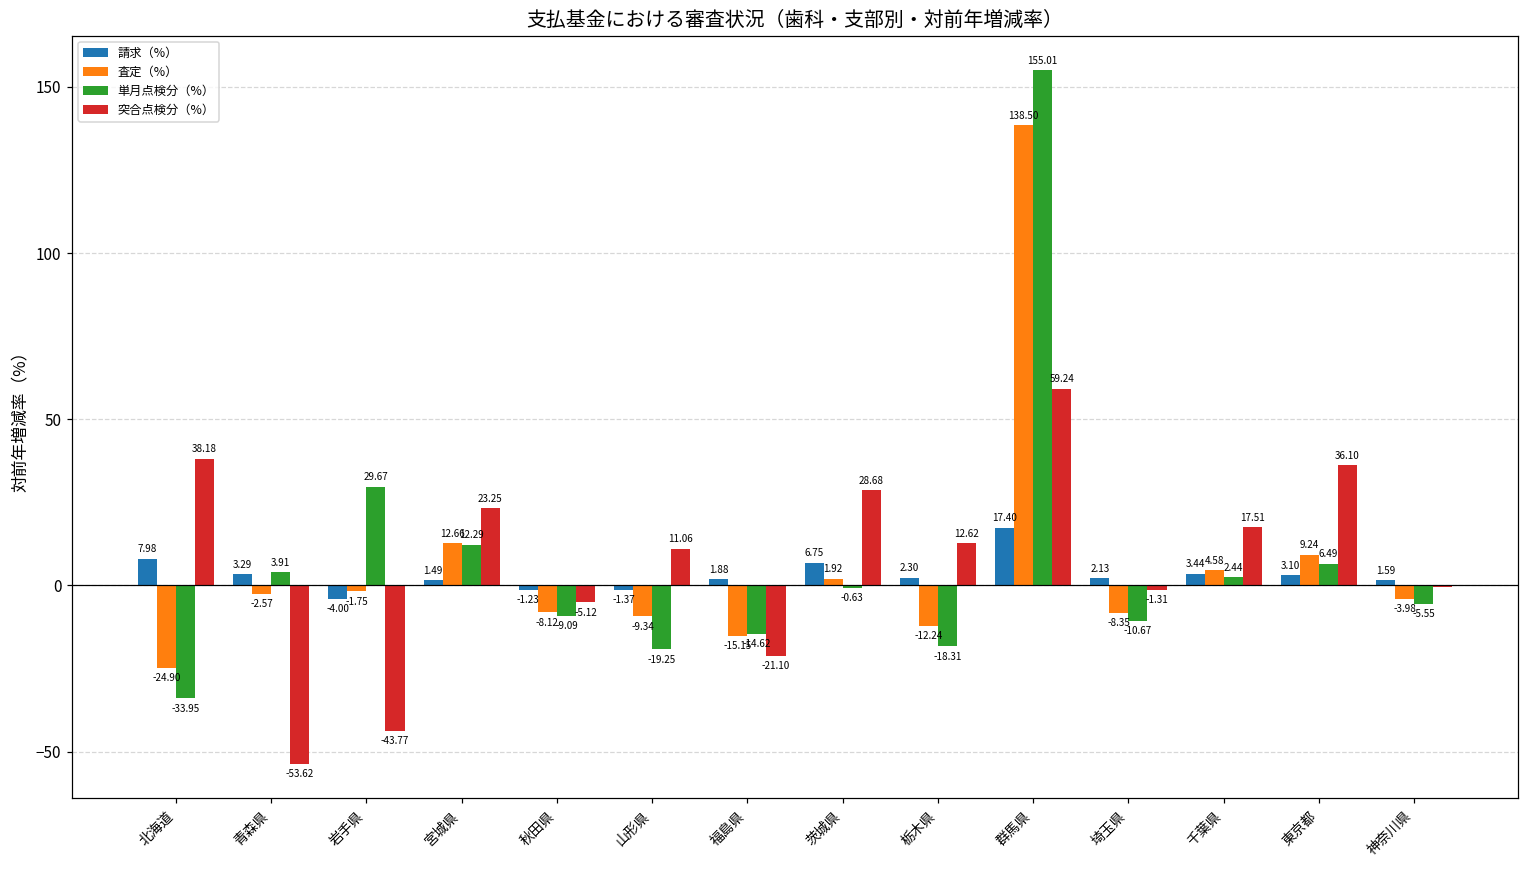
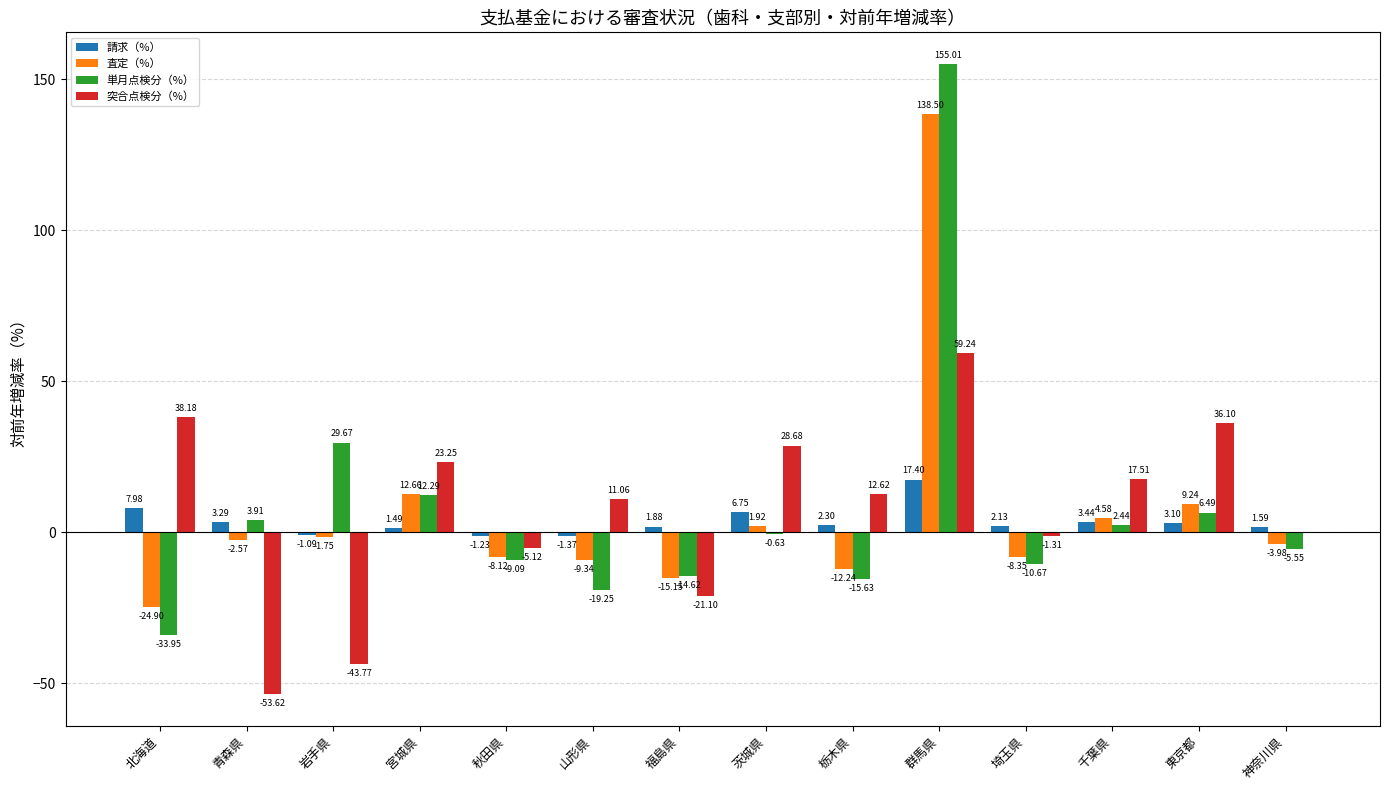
請求（%）, 岩手県: -4.00 -> -1.09
単月点検分（%）, 栃木県: -18.31 -> -15.63
